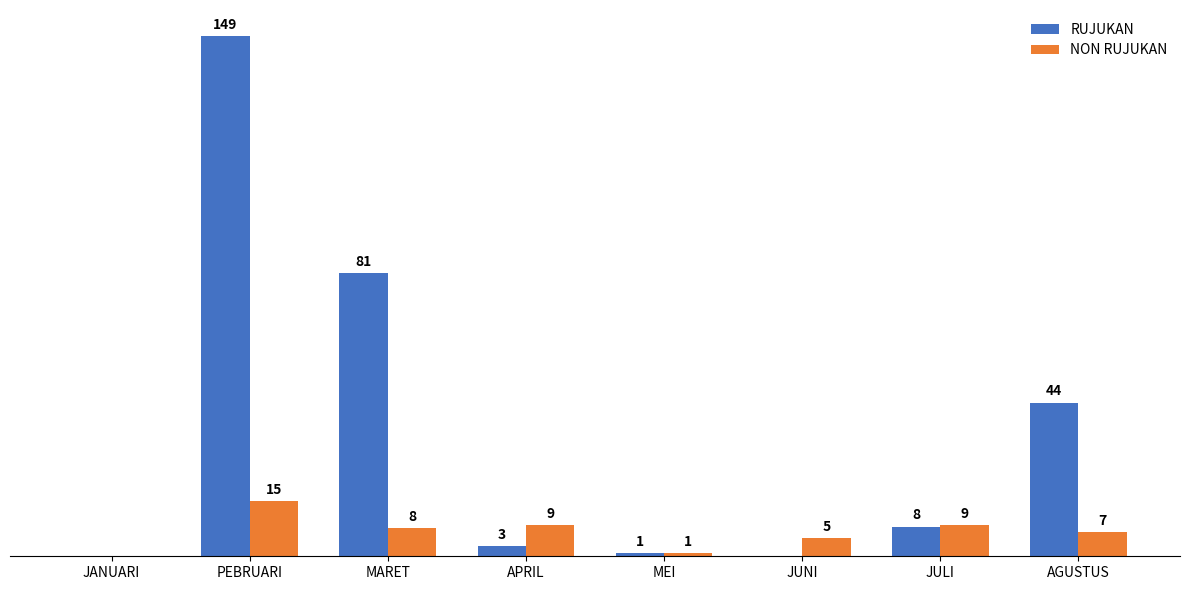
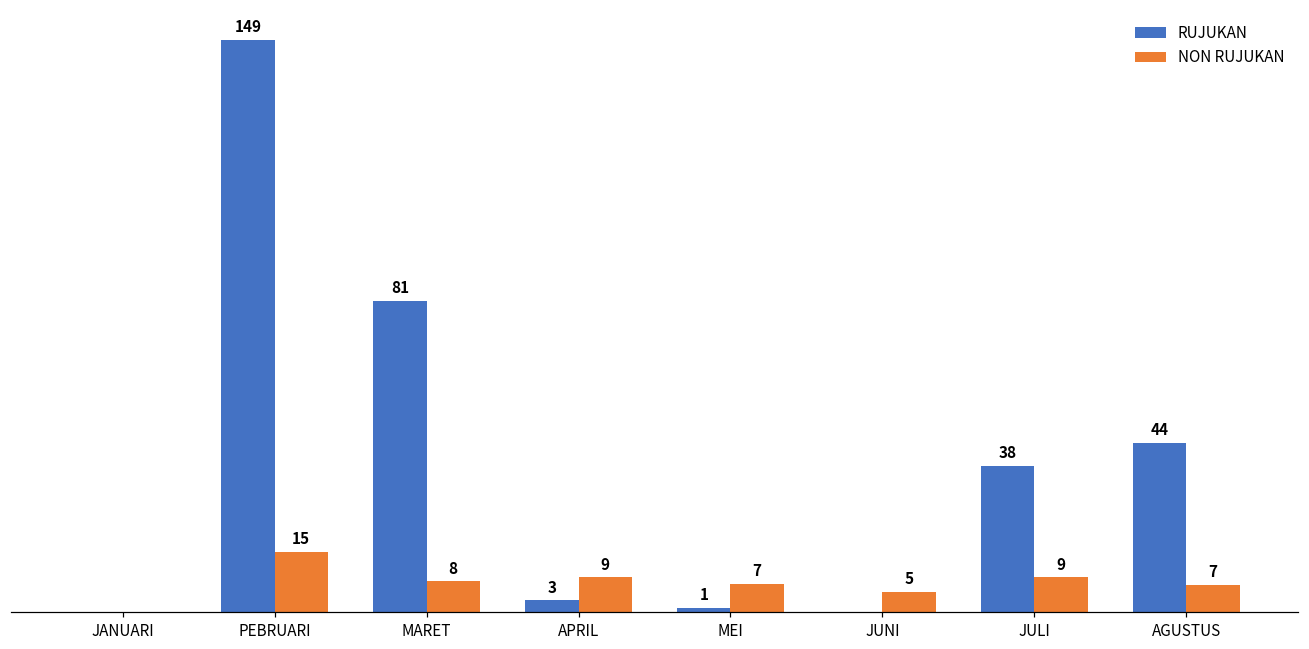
NON RUJUKAN, MEI: 1 -> 7
RUJUKAN, JULI: 8 -> 38
